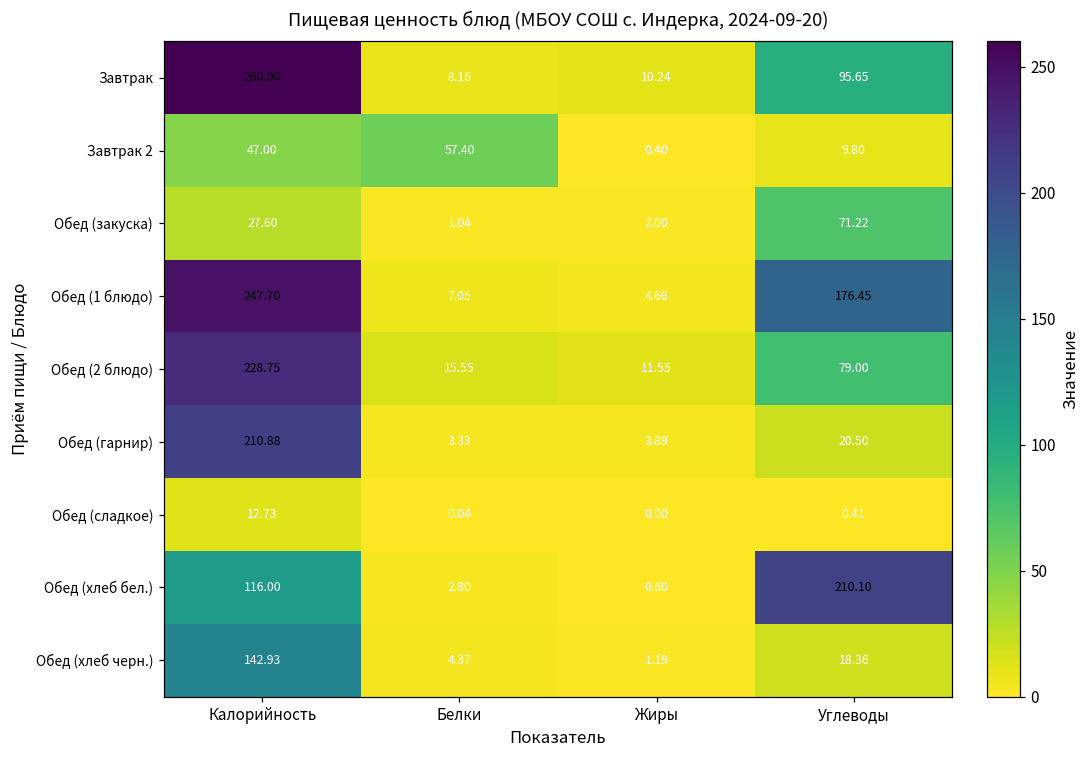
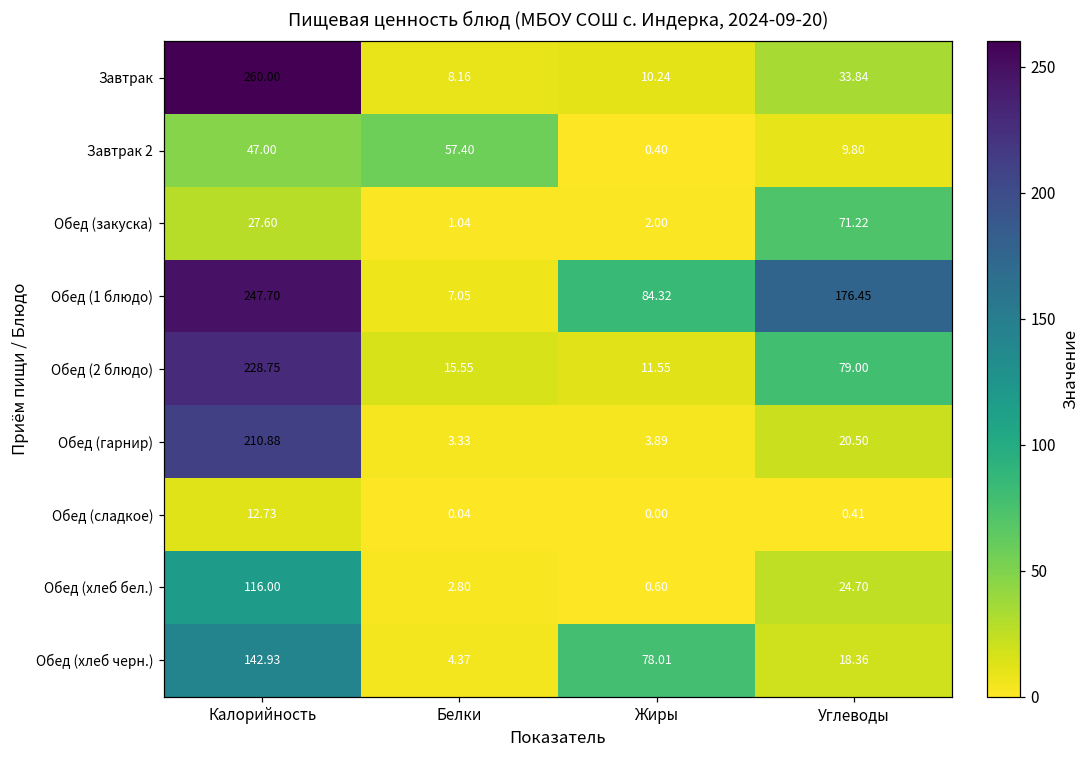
Завтрак, Углеводы: 95.65 -> 33.84
Обед (1 блюдо), Жиры: 4.66 -> 84.32
Обед (хлеб бел.), Углеводы: 210.10 -> 24.70
Обед (хлеб черн.), Жиры: 1.19 -> 78.01
